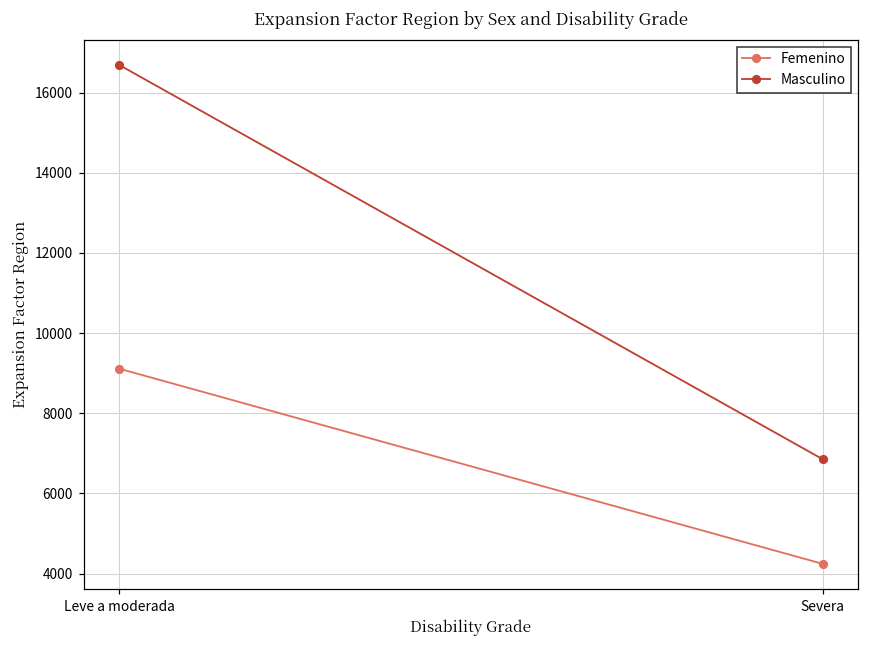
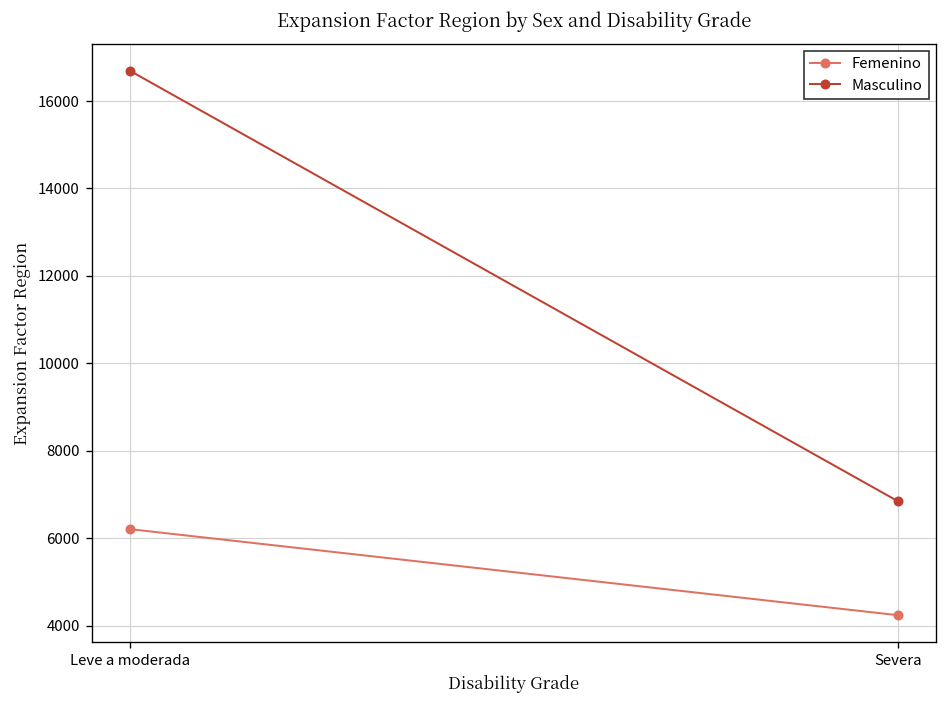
Femenino, Leve a moderada: 9100 -> 6200
